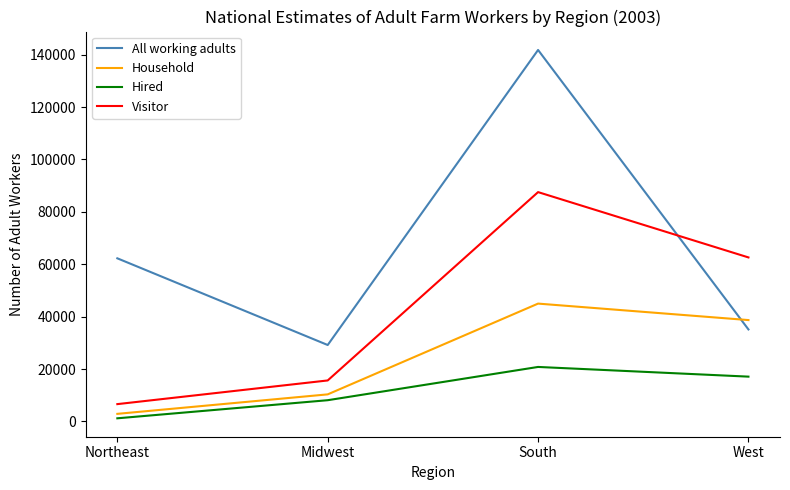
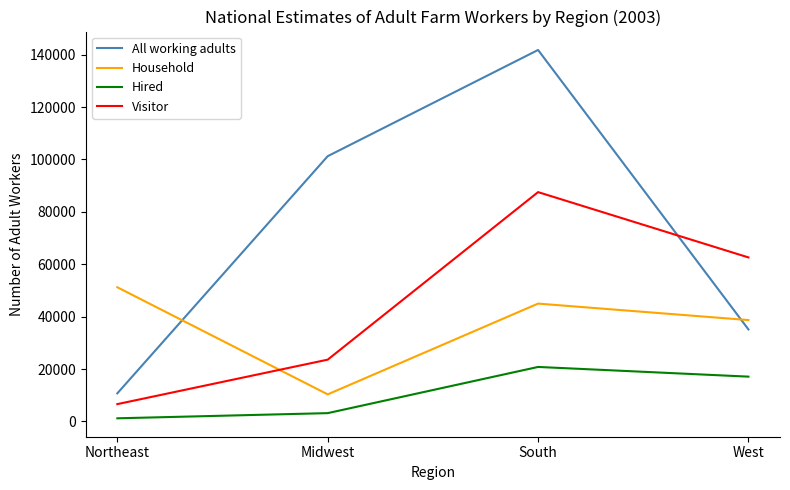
All working adults, Northeast: 62000 -> 11000
Household, Northeast: 3000 -> 51000
All working adults, Midwest: 29000 -> 101000
Hired, Midwest: 8000 -> 3000
Visitor, Midwest: 16000 -> 24000
